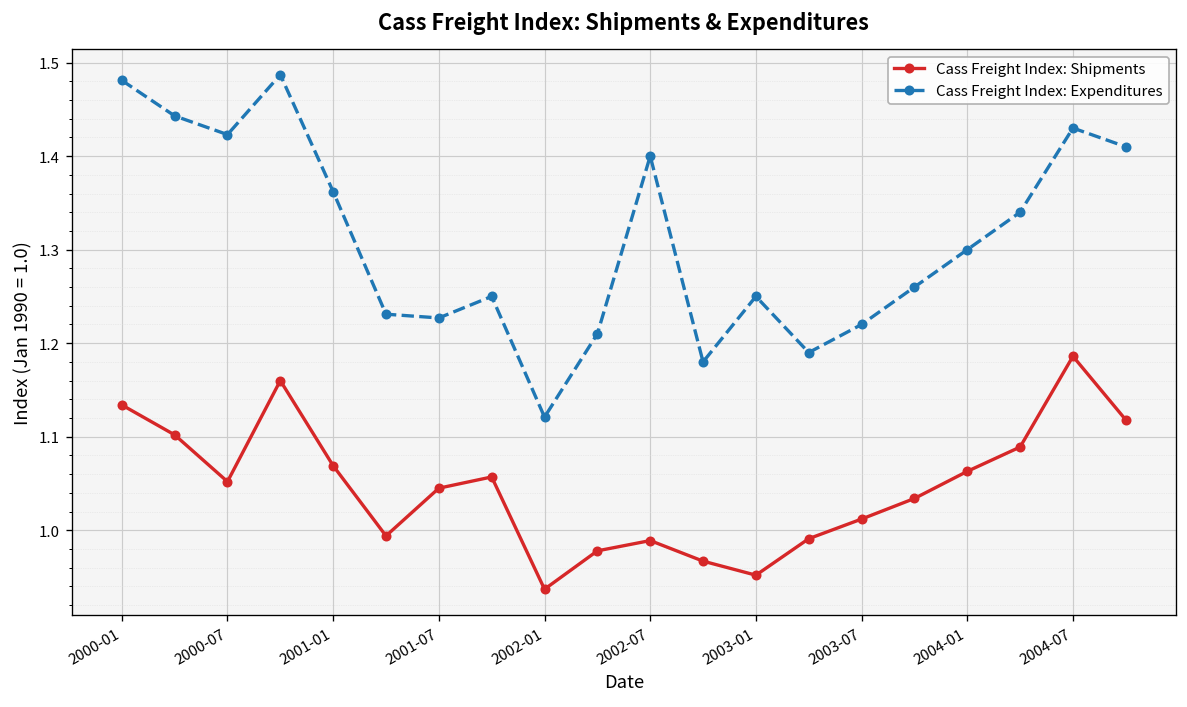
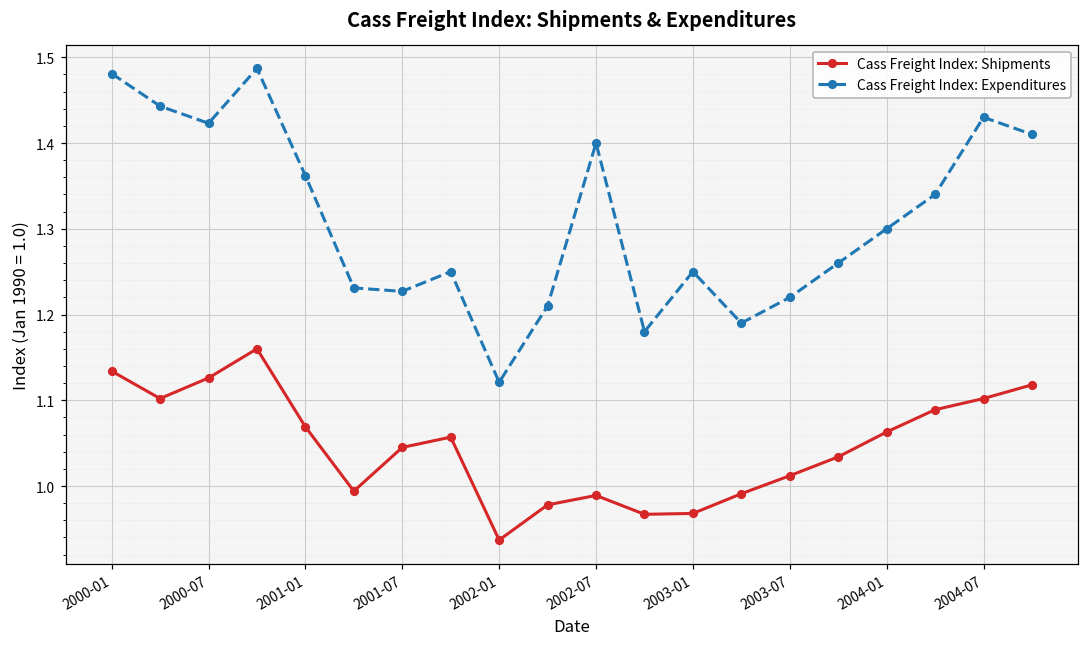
Cass Freight Index: Shipments, 2000-07: 1.05 -> 1.13
Cass Freight Index: Shipments, 2003-01: 0.95 -> 0.97
Cass Freight Index: Shipments, 2004-07: 1.19 -> 1.10
